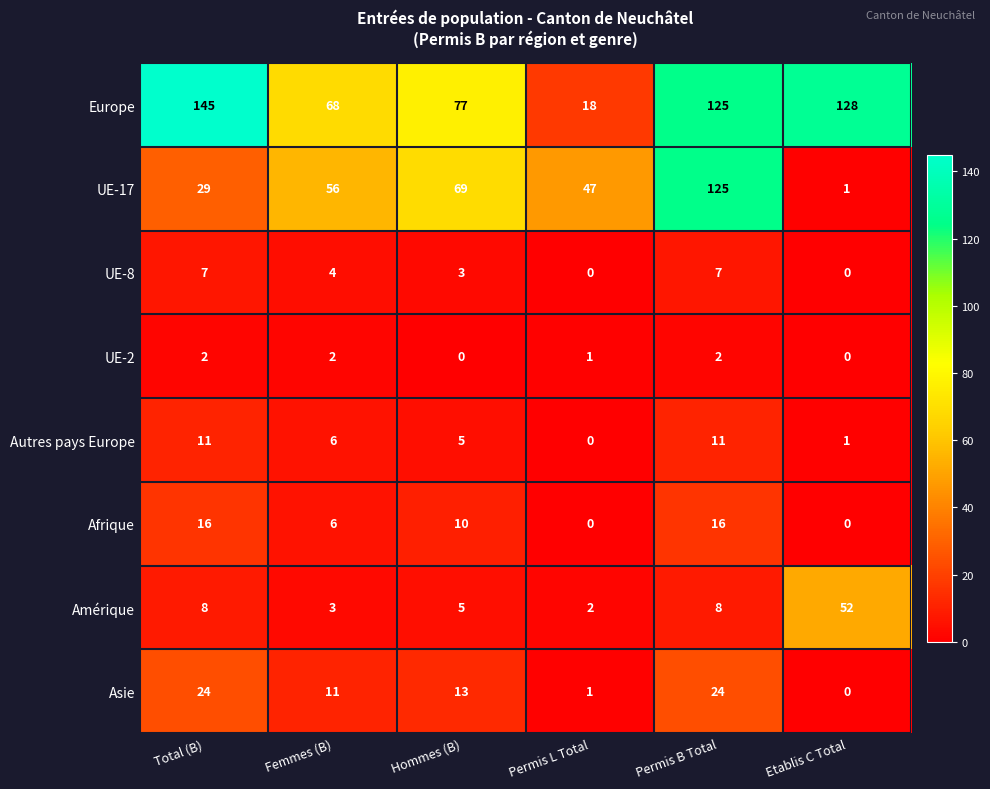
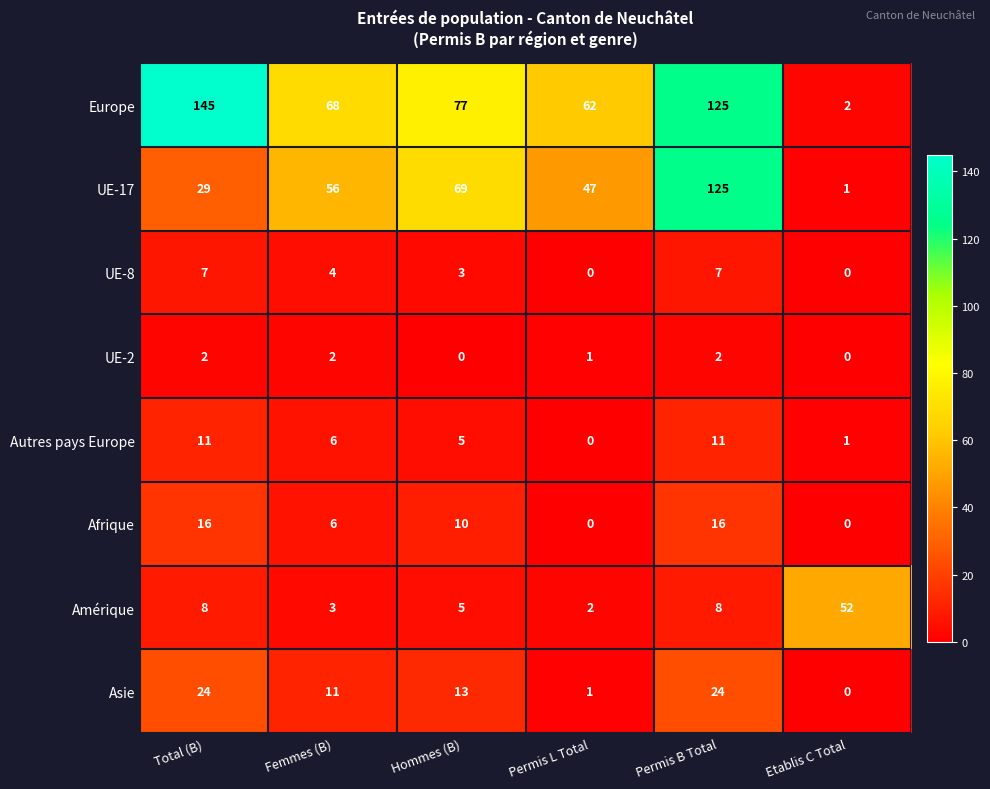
Europe, Permis L Total: 18 -> 62
Europe, Etablis C Total: 128 -> 2
